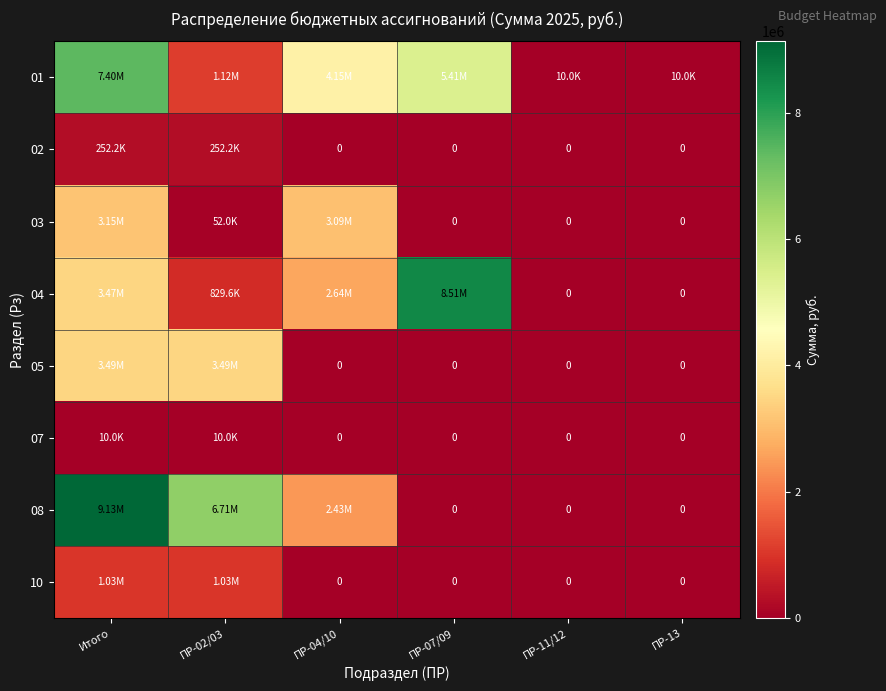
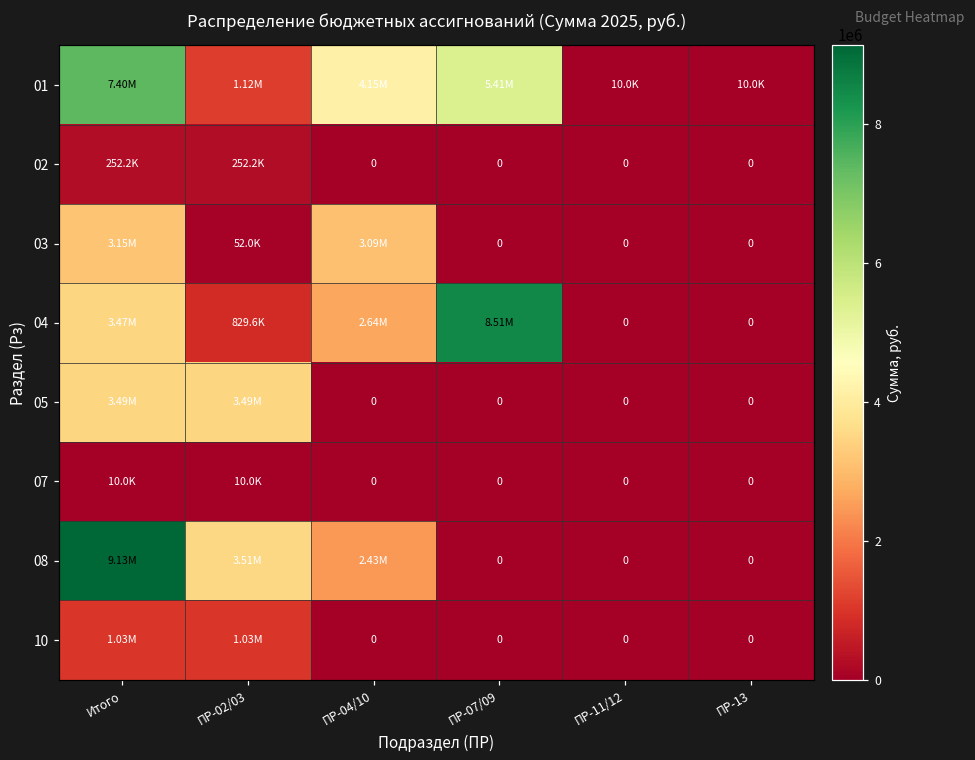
08, ПР-02/03: 6.71M -> 3.51M
